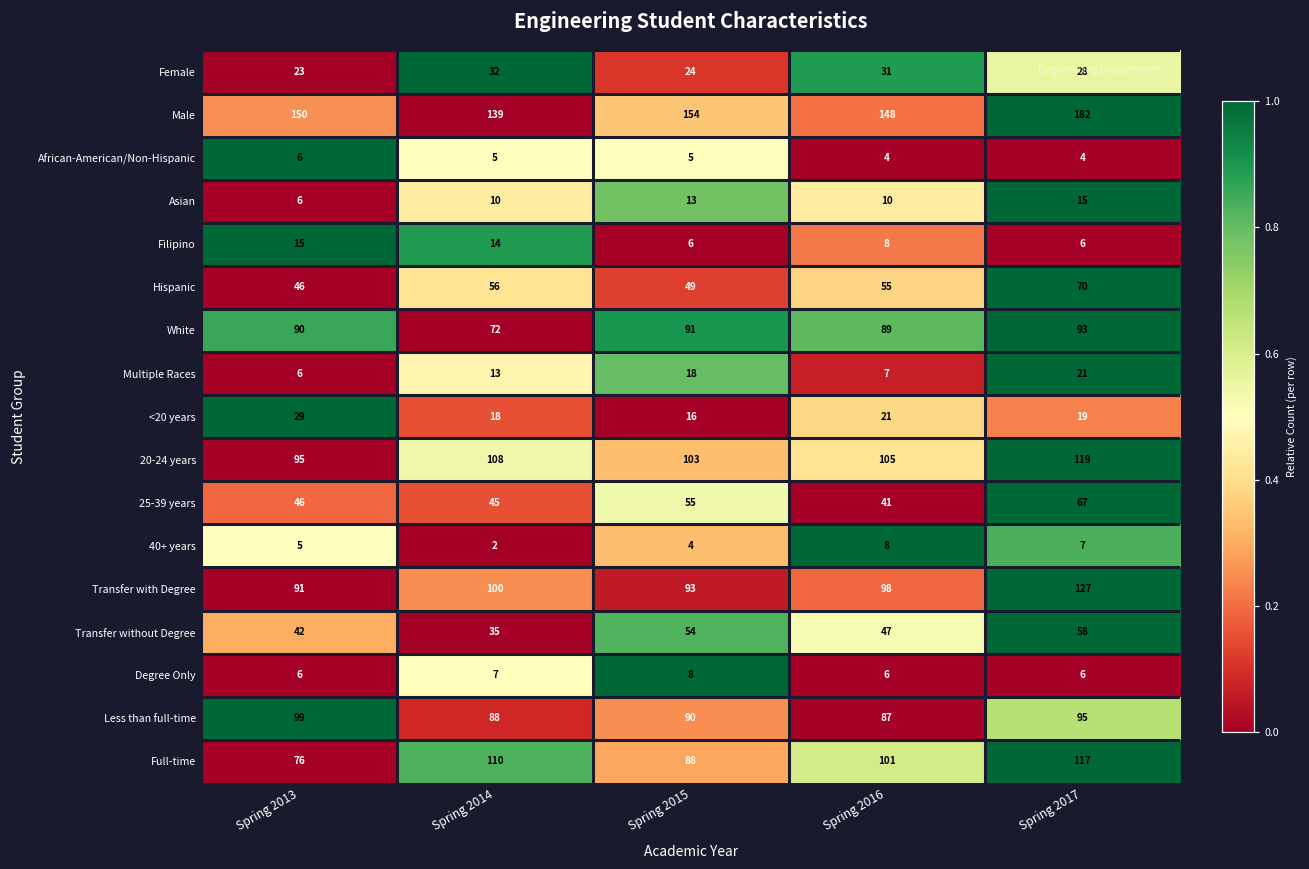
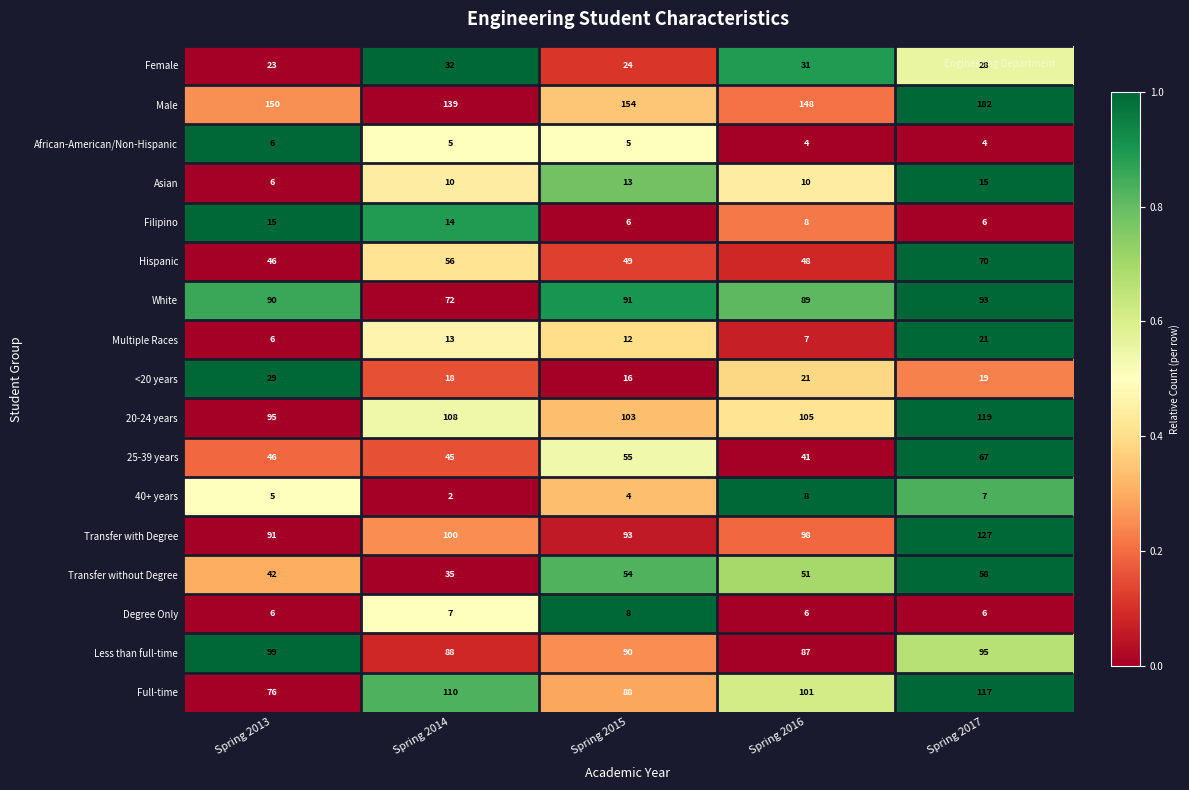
Hispanic, Spring 2016: 55 -> 48
Multiple Races, Spring 2015: 18 -> 12
Transfer without Degree, Spring 2016: 47 -> 51
